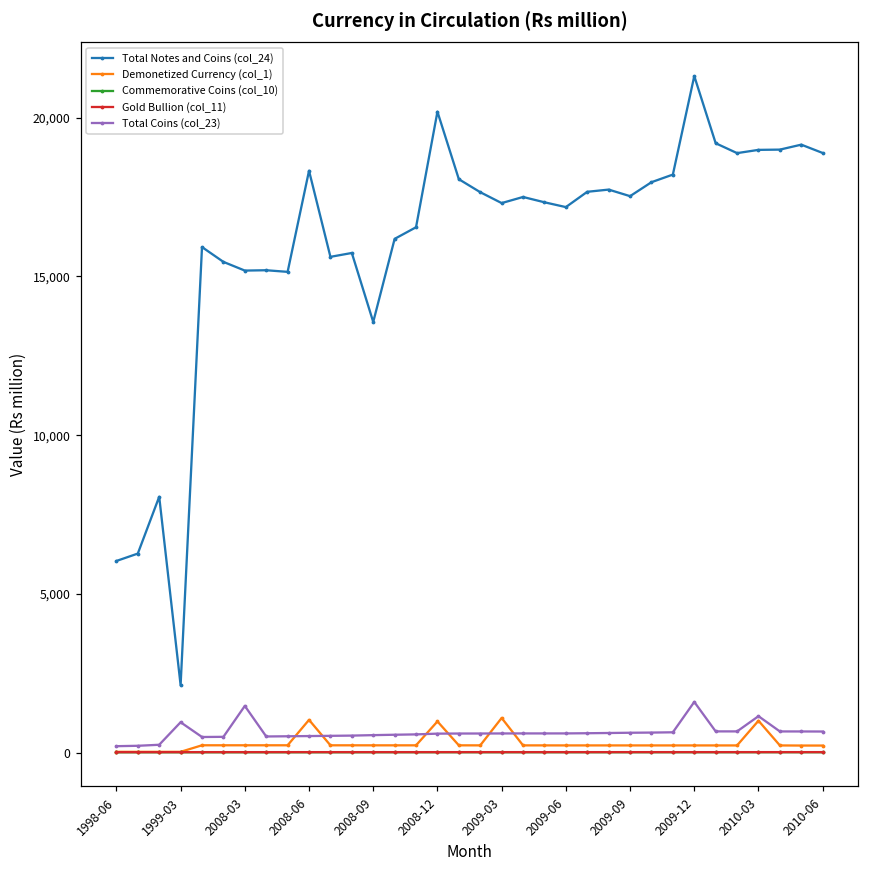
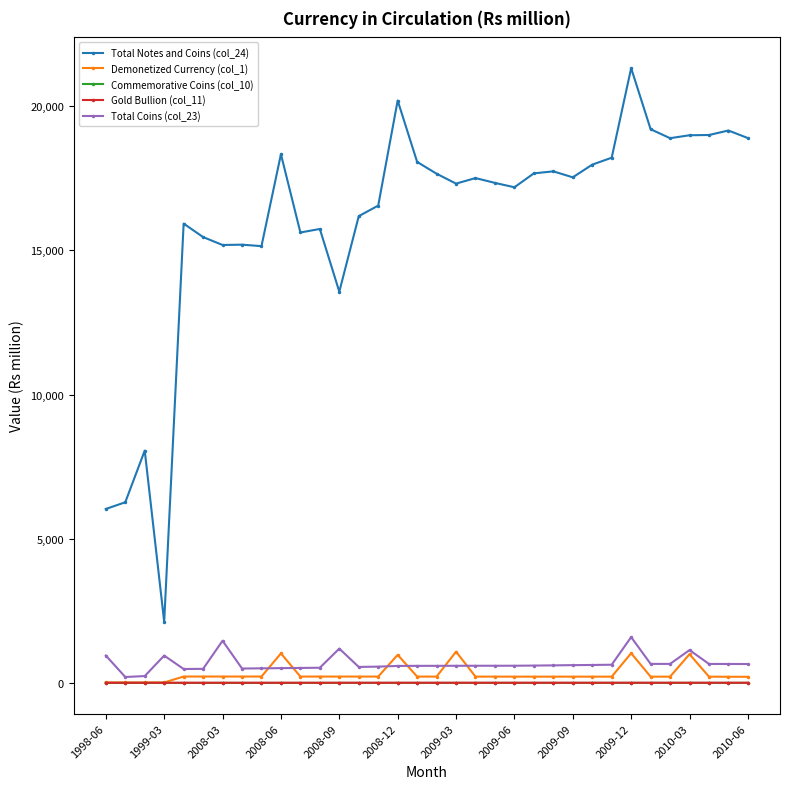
Total Coins (col_23), 1998-06: 200 -> 1,000
Total Coins (col_23), 2008-09: 500 -> 1,200
Demonetized Currency (col_1), 2009-12: 200 -> 1,000
